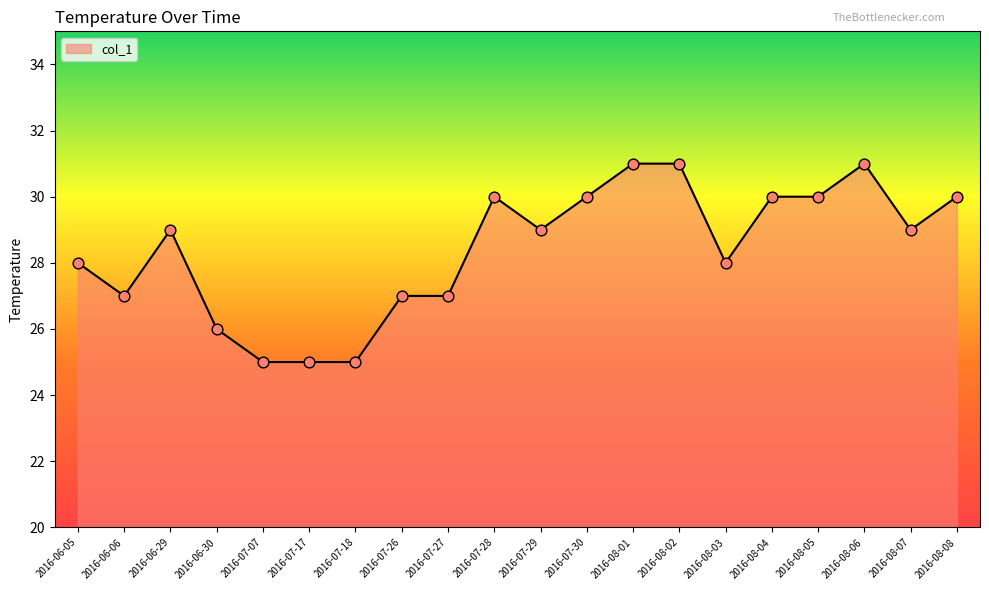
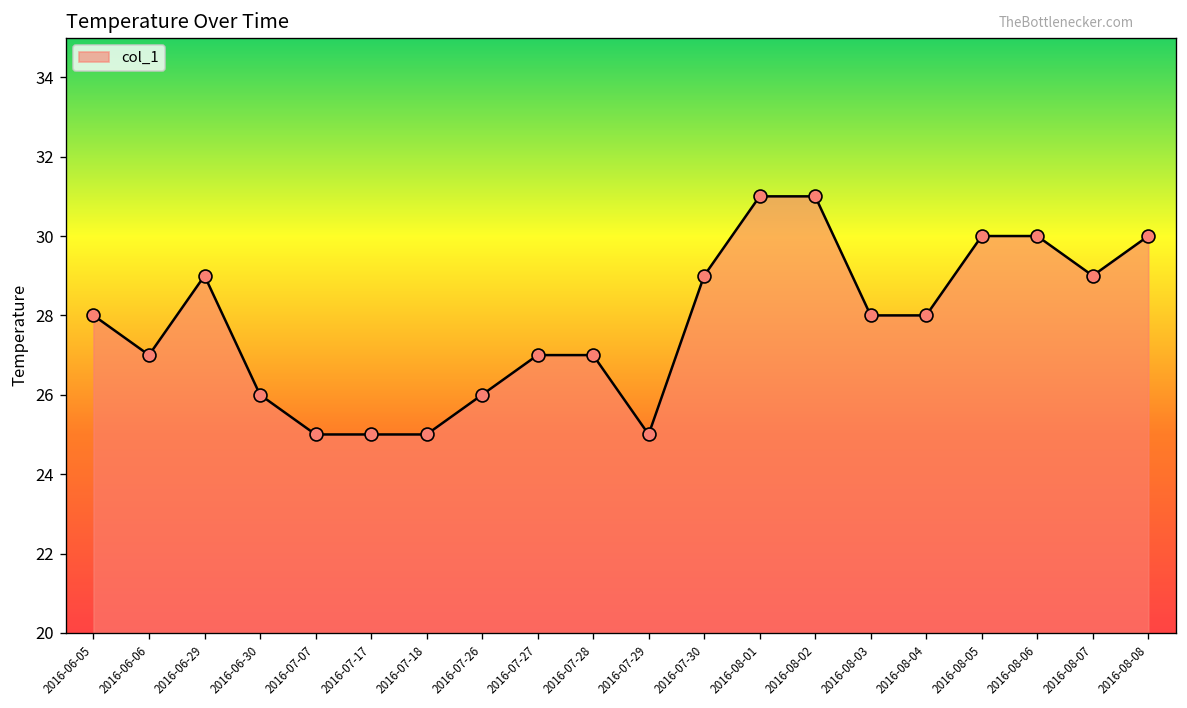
2016-07-26: 27 -> 26
2016-07-28: 30 -> 27
2016-07-29: 29 -> 25
2016-07-30: 30 -> 29
2016-08-04: 30 -> 28
2016-08-06: 31 -> 30
